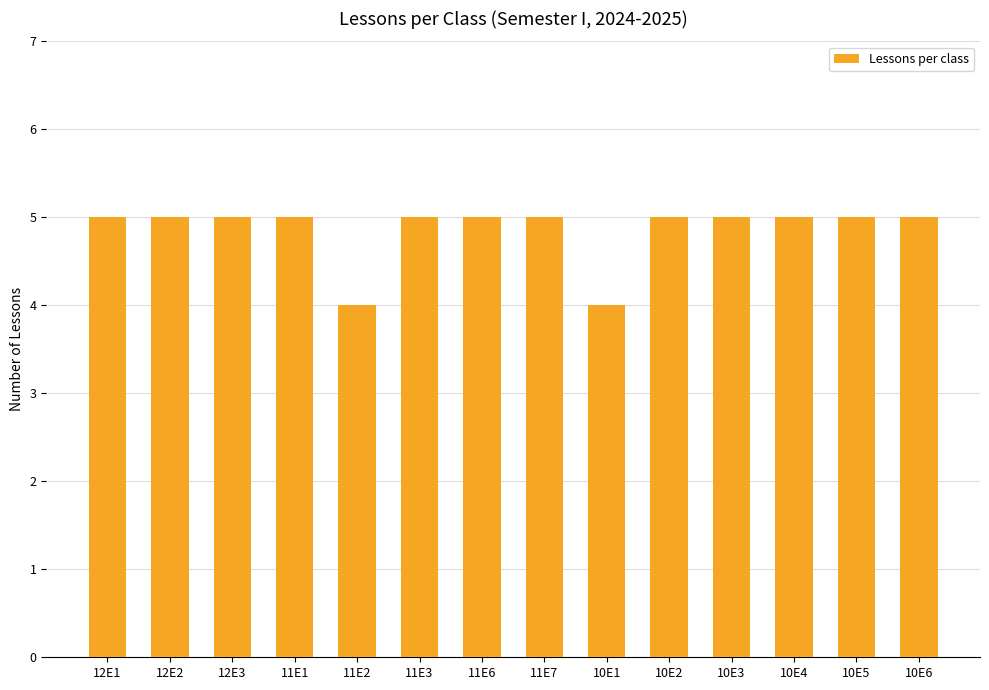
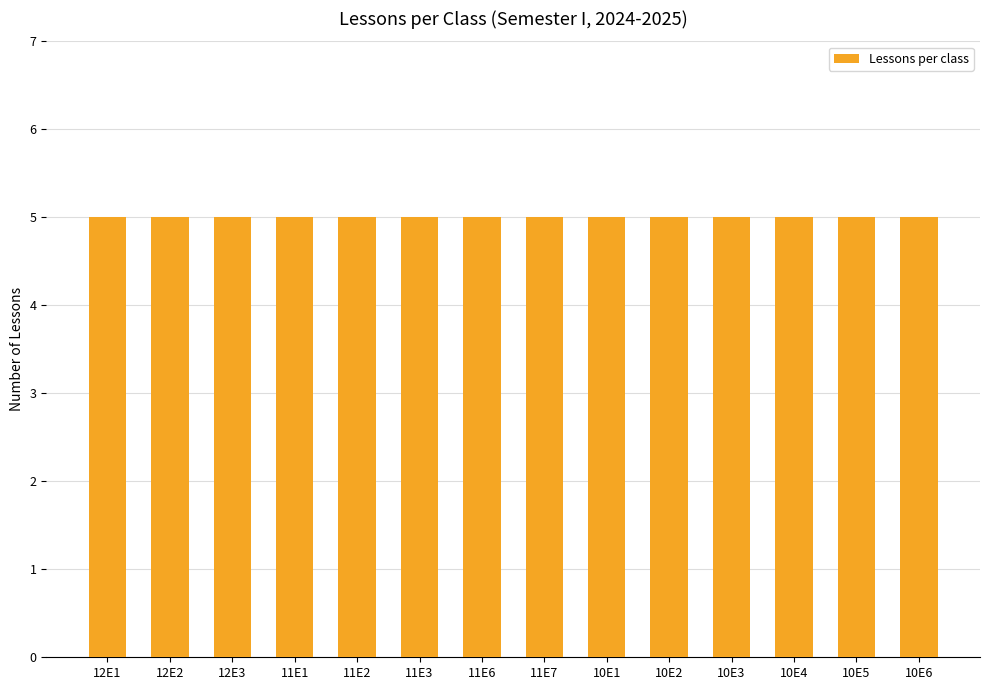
11E2: 4 -> 5
10E1: 4 -> 5
